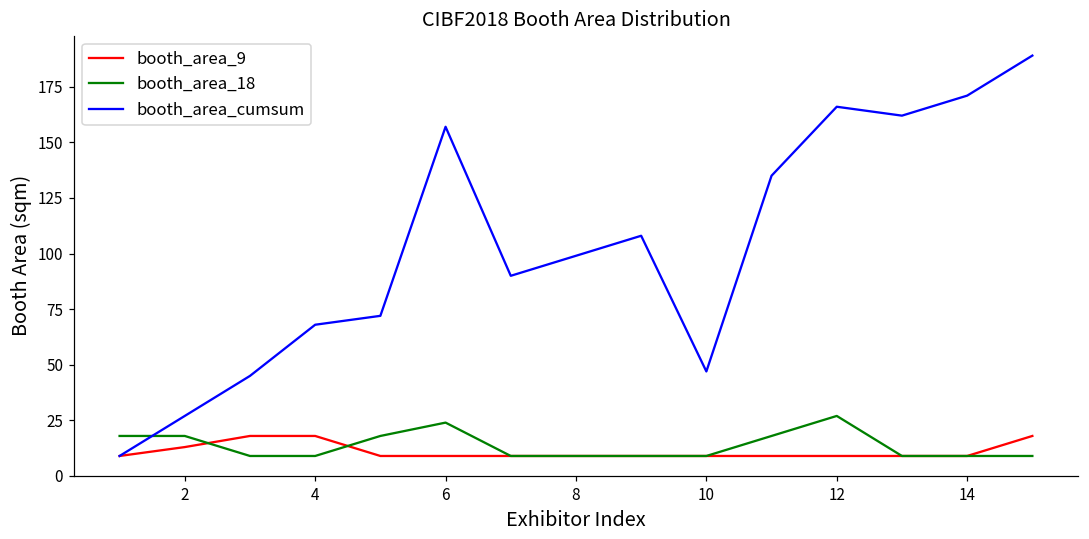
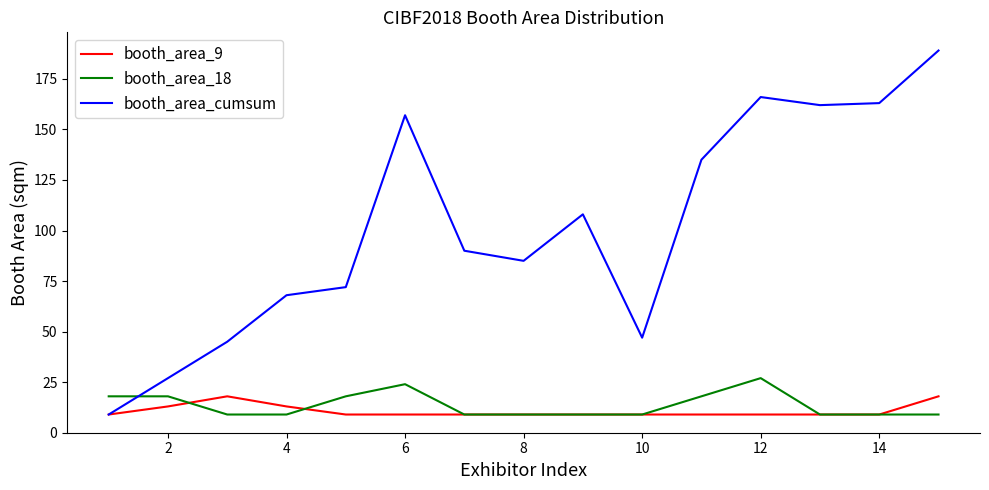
booth_area_9, 4: 18 -> 13
booth_area_cumsum, 8: 99 -> 85
booth_area_cumsum, 14: 171 -> 163
